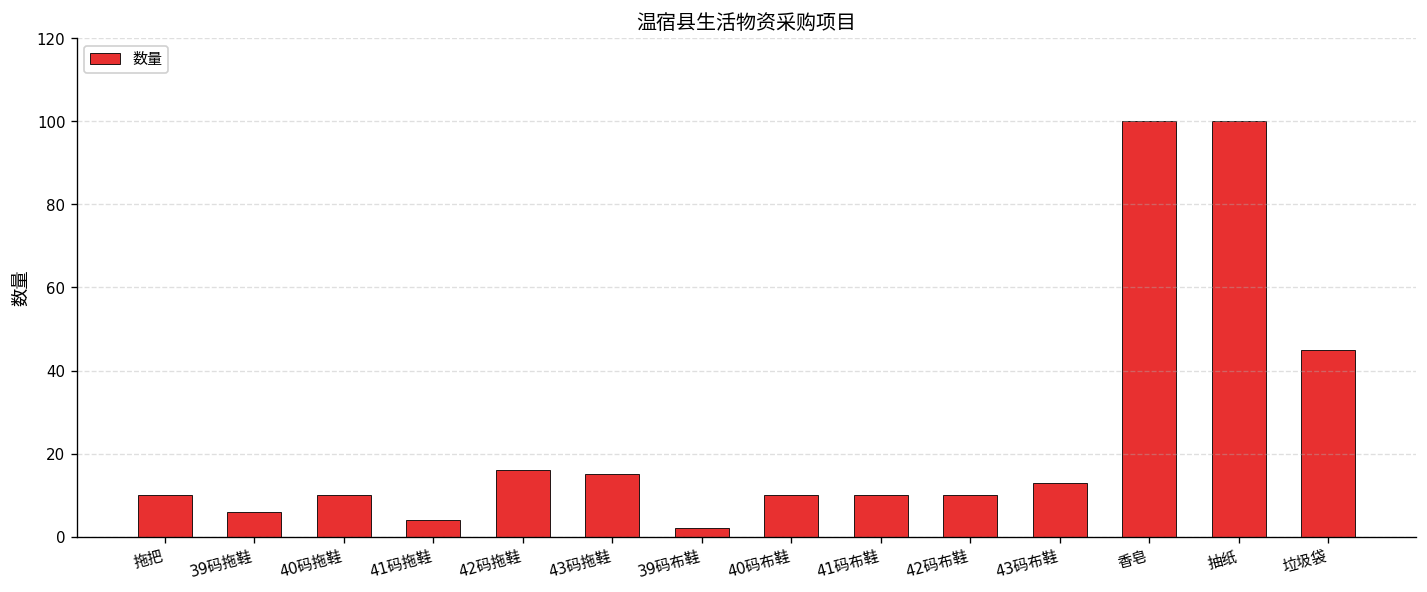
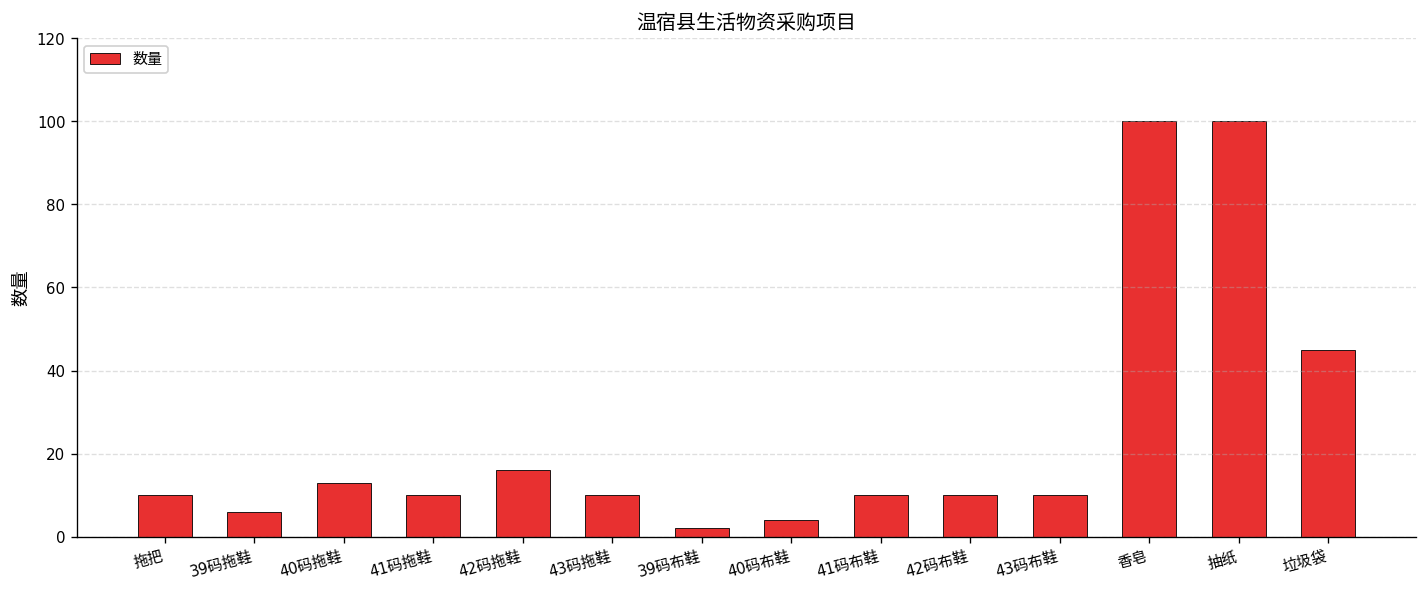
40码拖鞋: 10 -> 13
41码拖鞋: 4 -> 10
43码拖鞋: 15 -> 10
40码布鞋: 10 -> 4
43码布鞋: 13 -> 10
